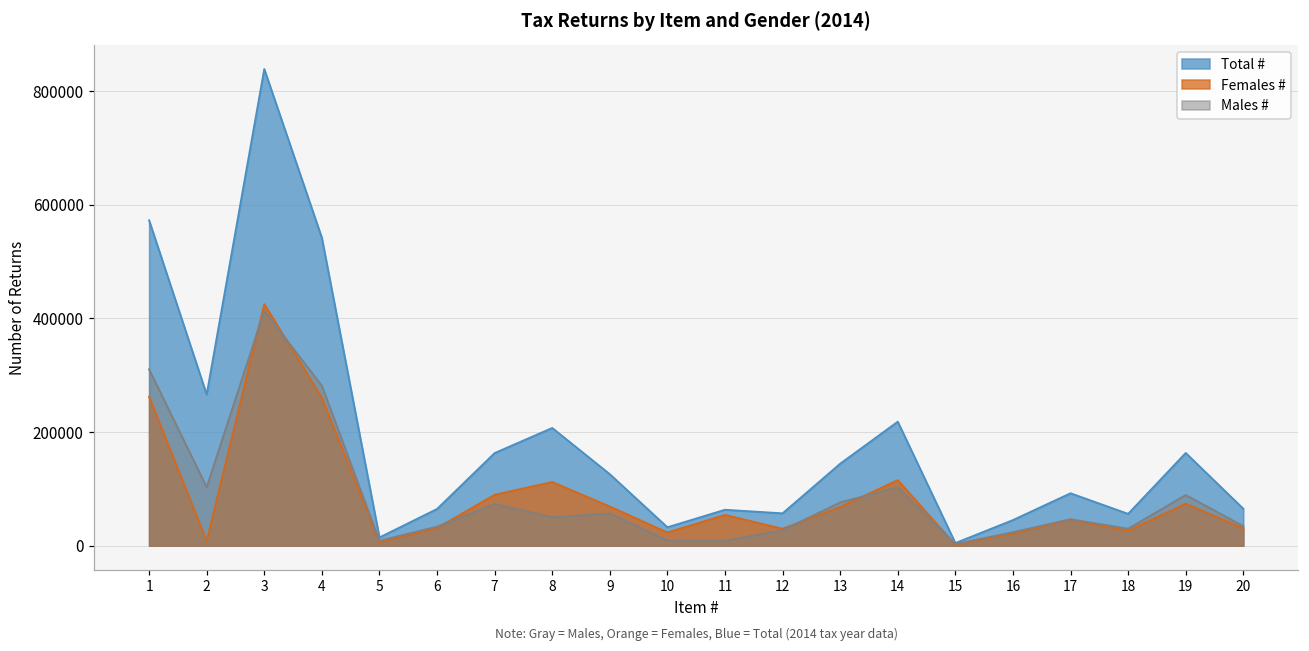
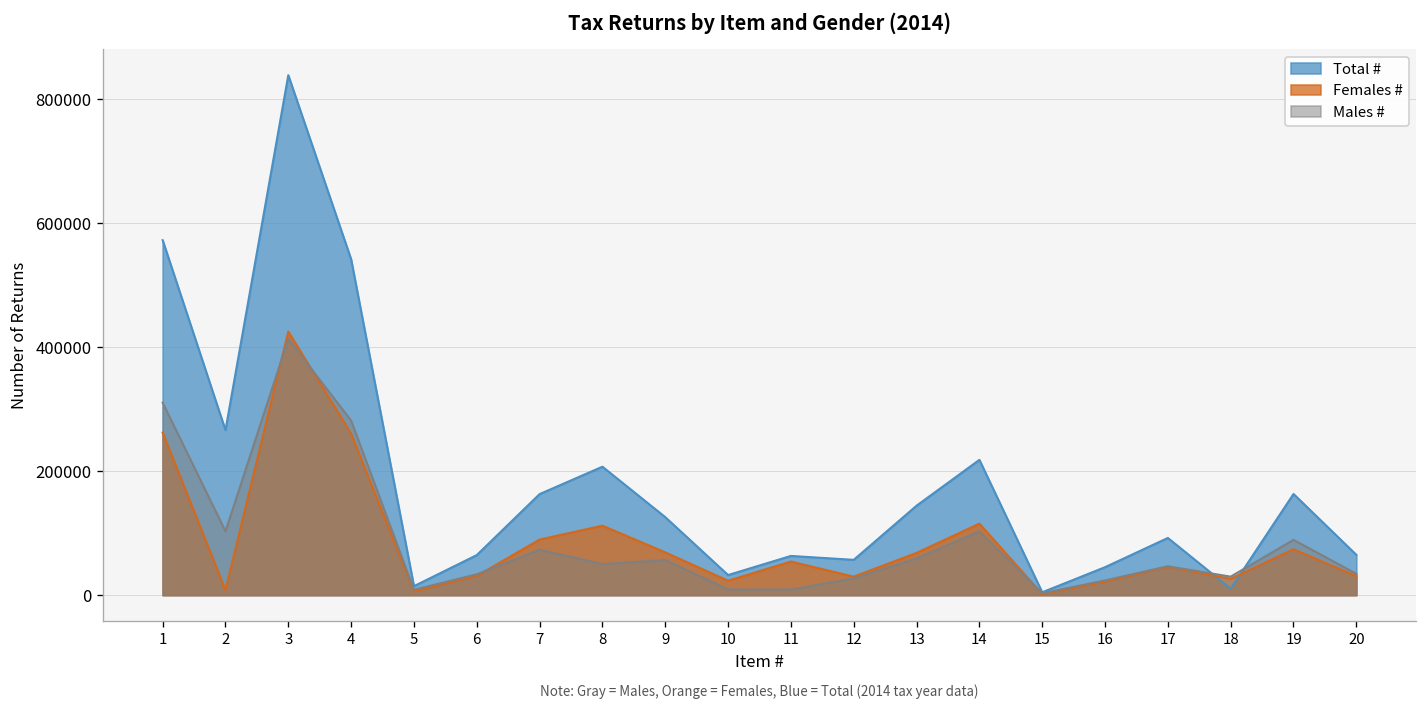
Males #, 13: 80000 -> 60000
Total #, 18: 60000 -> 10000
